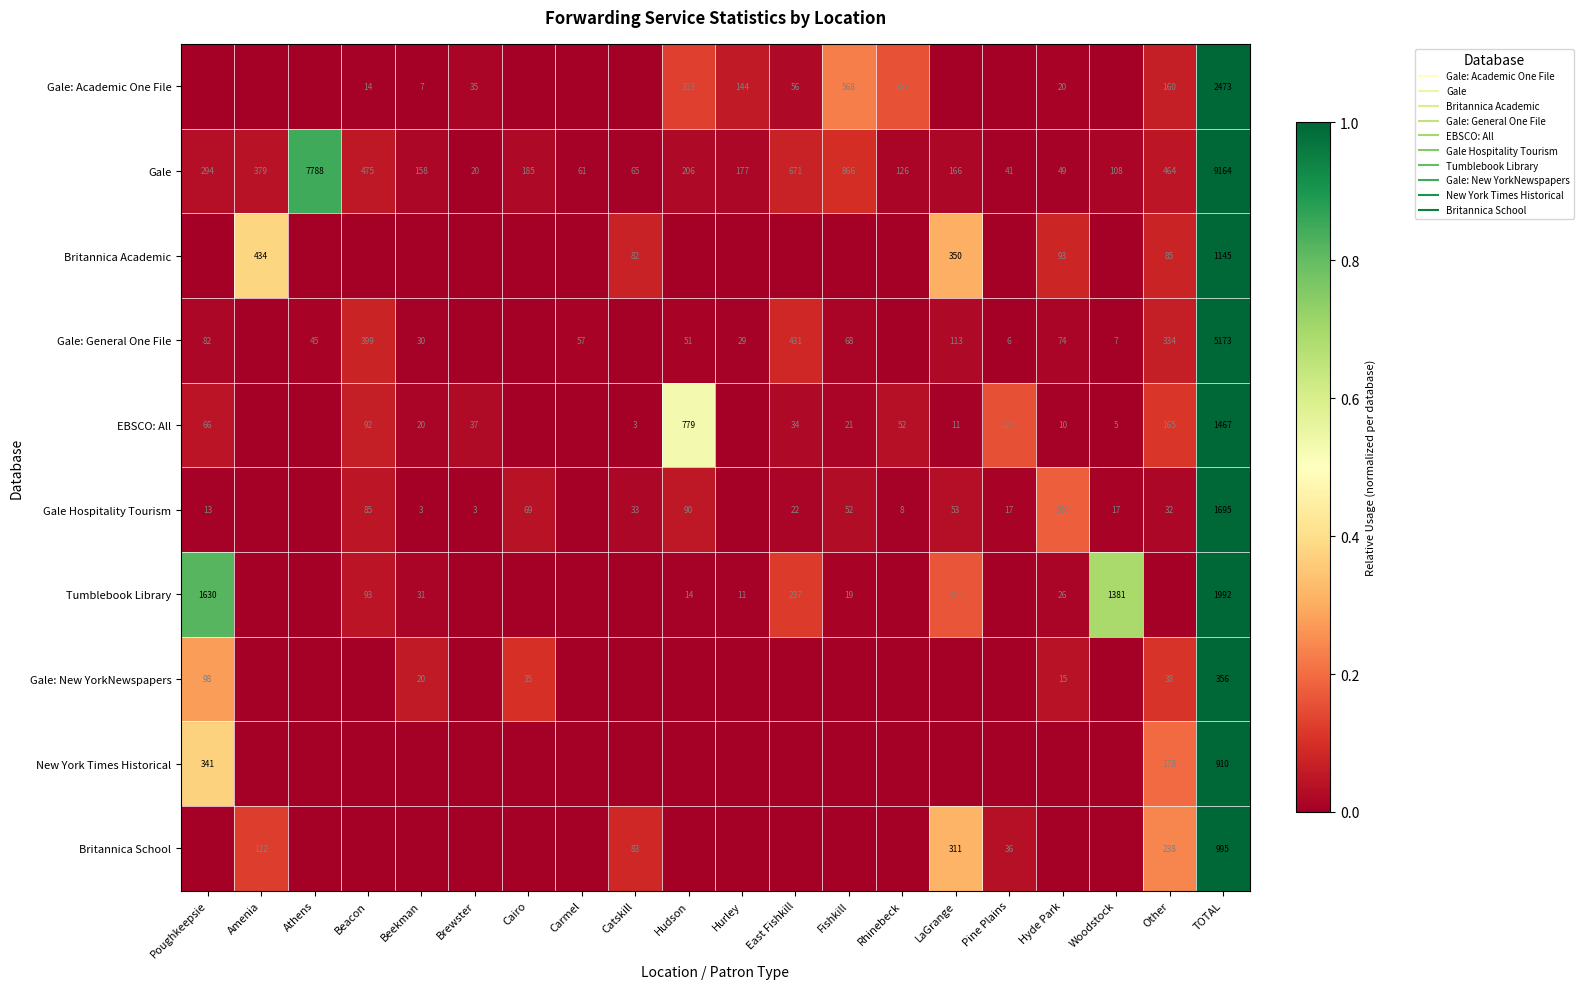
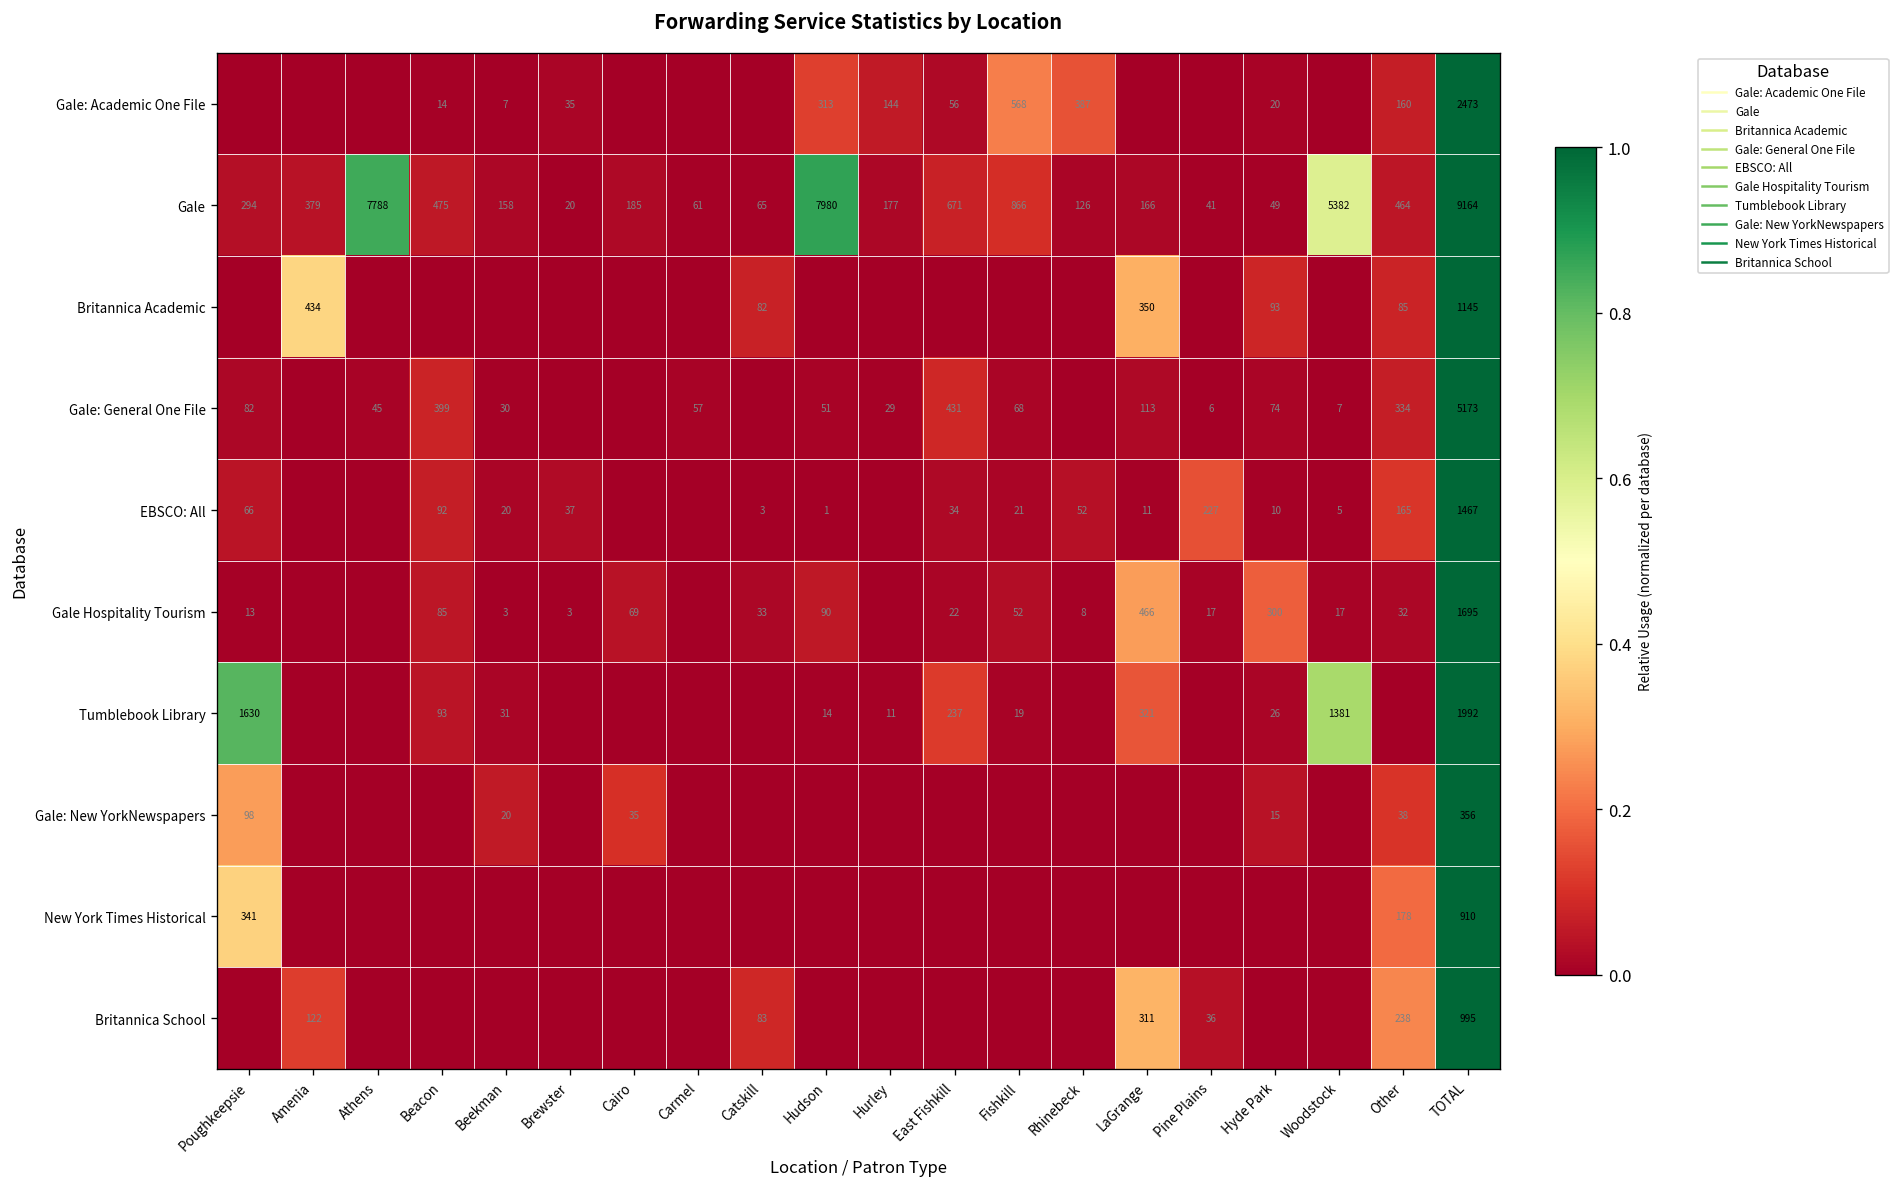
Gale, Hudson: 206 -> 7980
Gale, Woodstock: 108 -> 5382
EBSCO: All, Hudson: 779 -> 1
Gale Hospitality Tourism, LaGrange: 53 -> 466
